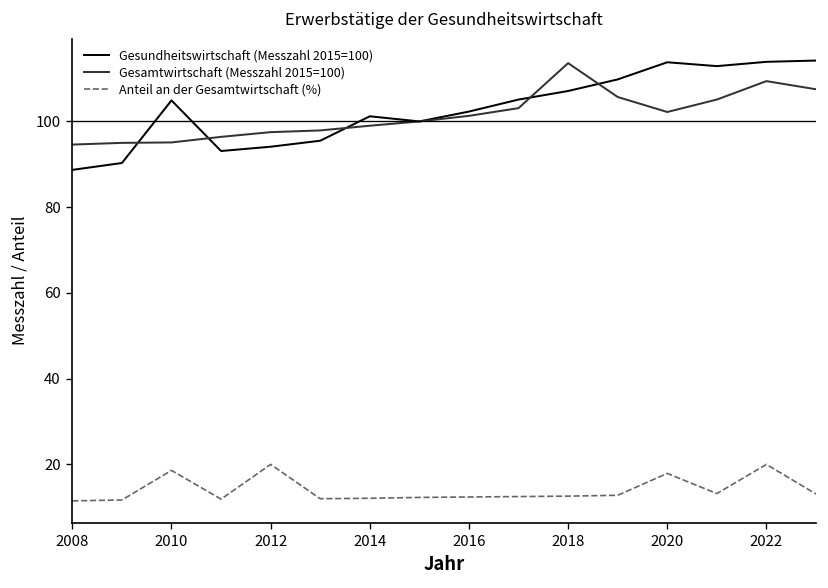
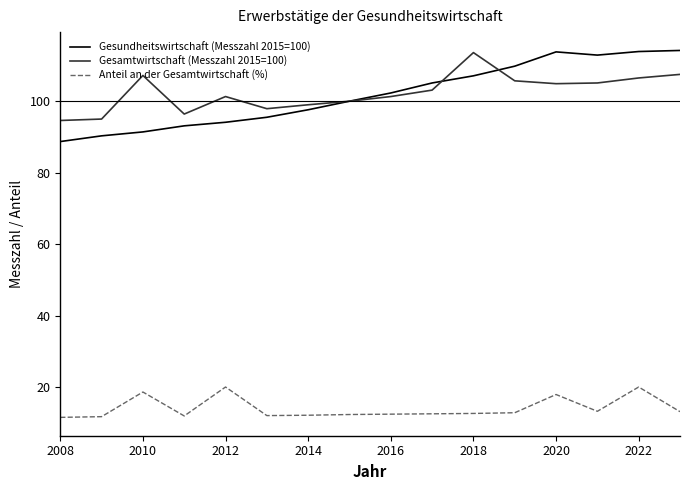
Gesundheitswirtschaft (Messzahl 2015=100), 2010: 105 -> 91
Gesamtwirtschaft (Messzahl 2015=100), 2010: 95 -> 107
Gesamtwirtschaft (Messzahl 2015=100), 2012: 98 -> 101
Gesundheitswirtschaft (Messzahl 2015=100), 2014: 101 -> 98
Gesamtwirtschaft (Messzahl 2015=100), 2020: 102 -> 105
Gesamtwirtschaft (Messzahl 2015=100), 2022: 109 -> 107
